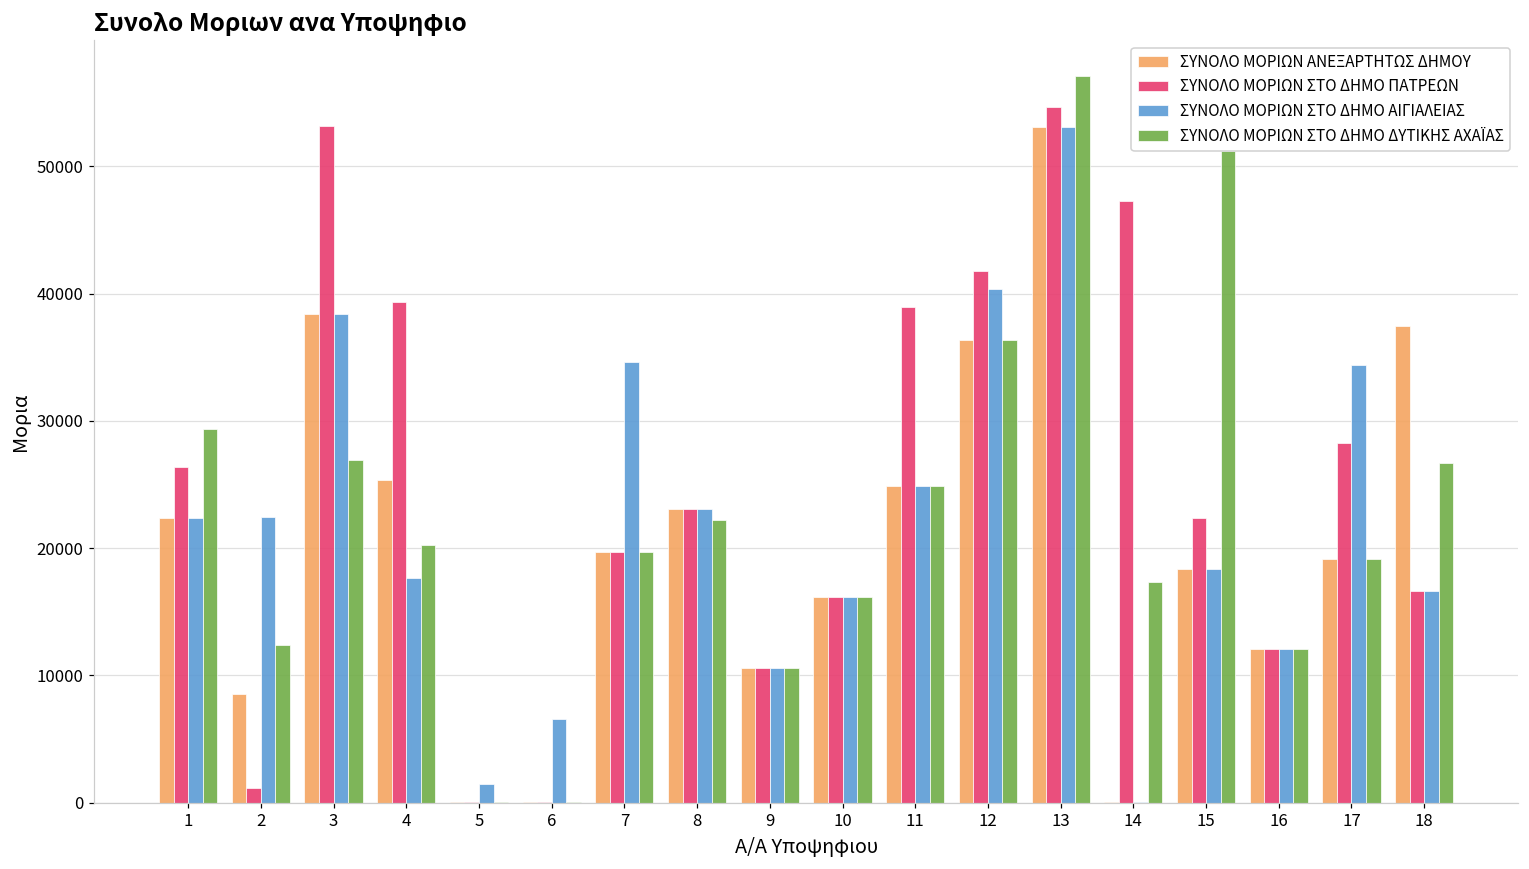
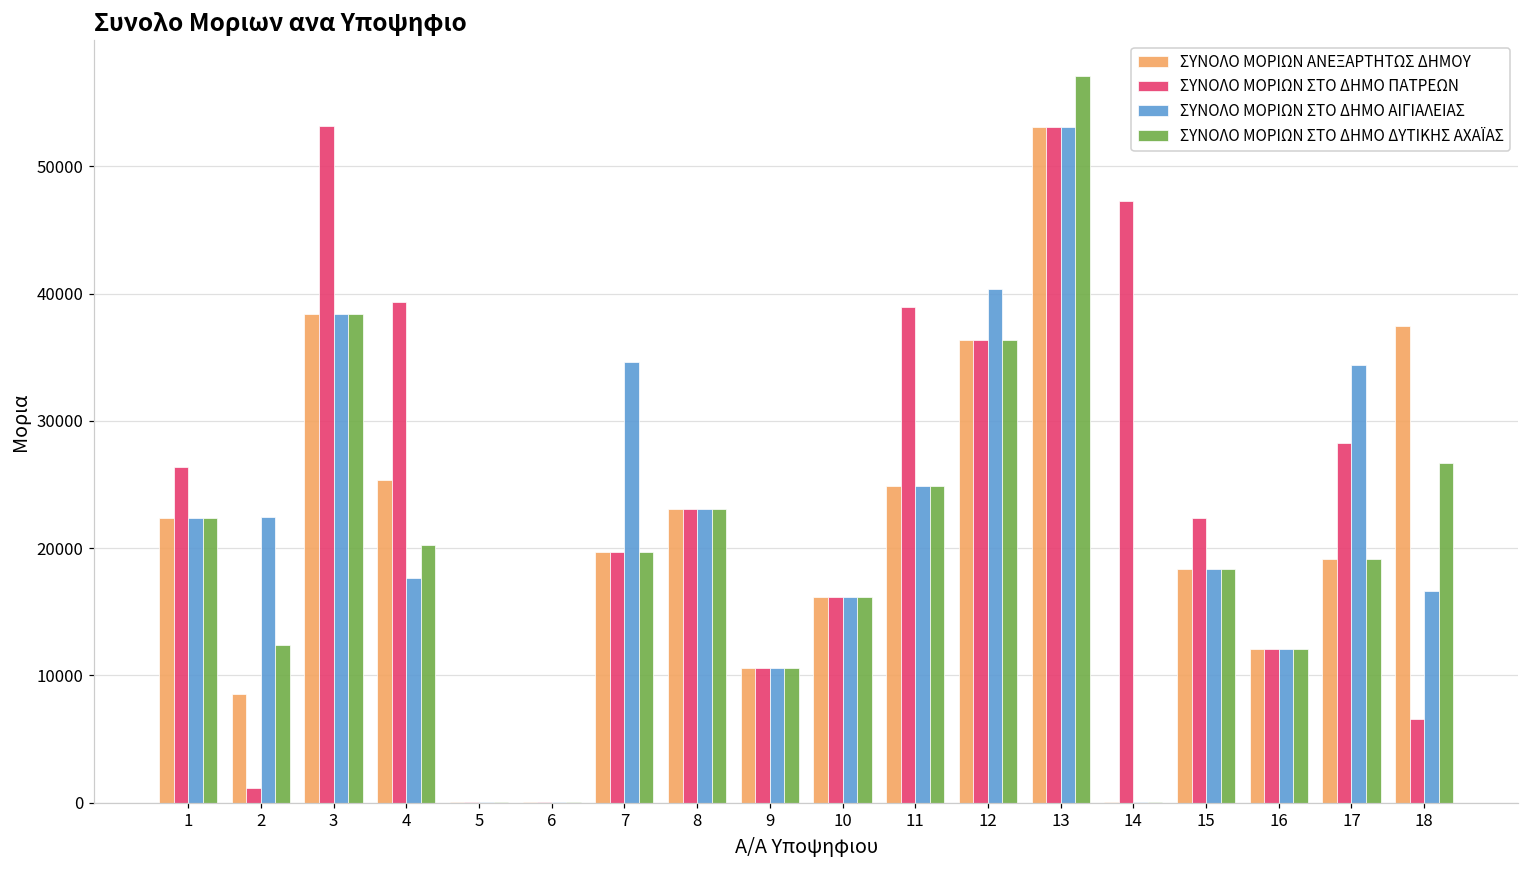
ΣΥΝΟΛΟ ΜΟΡΙΩΝ ΣΤΟ ΔΗΜΟ ΔΥΤΙΚΗΣ ΑΧΑΪΑΣ, 1: 29400 -> 22400
ΣΥΝΟΛΟ ΜΟΡΙΩΝ ΣΤΟ ΔΗΜΟ ΔΥΤΙΚΗΣ ΑΧΑΪΑΣ, 3: 27000 -> 38400
ΣΥΝΟΛΟ ΜΟΡΙΩΝ ΣΤΟ ΔΗΜΟ ΑΙΓΙΑΛΕΙΑΣ, 5: 1500 -> 0
ΣΥΝΟΛΟ ΜΟΡΙΩΝ ΣΤΟ ΔΗΜΟ ΑΙΓΙΑΛΕΙΑΣ, 6: 6600 -> 0
ΣΥΝΟΛΟ ΜΟΡΙΩΝ ΣΤΟ ΔΗΜΟ ΔΥΤΙΚΗΣ ΑΧΑΪΑΣ, 8: 22200 -> 23100
ΣΥΝΟΛΟ ΜΟΡΙΩΝ ΣΤΟ ΔΗΜΟ ΠΑΤΡΕΩΝ, 12: 41800 -> 36300
ΣΥΝΟΛΟ ΜΟΡΙΩΝ ΣΤΟ ΔΗΜΟ ΠΑΤΡΕΩΝ, 13: 54700 -> 53100
ΣΥΝΟΛΟ ΜΟΡΙΩΝ ΣΤΟ ΔΗΜΟ ΔΥΤΙΚΗΣ ΑΧΑΪΑΣ, 14: 17300 -> 0
ΣΥΝΟΛΟ ΜΟΡΙΩΝ ΣΤΟ ΔΗΜΟ ΔΥΤΙΚΗΣ ΑΧΑΪΑΣ, 15: 51200 -> 18400
ΣΥΝΟΛΟ ΜΟΡΙΩΝ ΣΤΟ ΔΗΜΟ ΠΑΤΡΕΩΝ, 18: 16700 -> 6600
